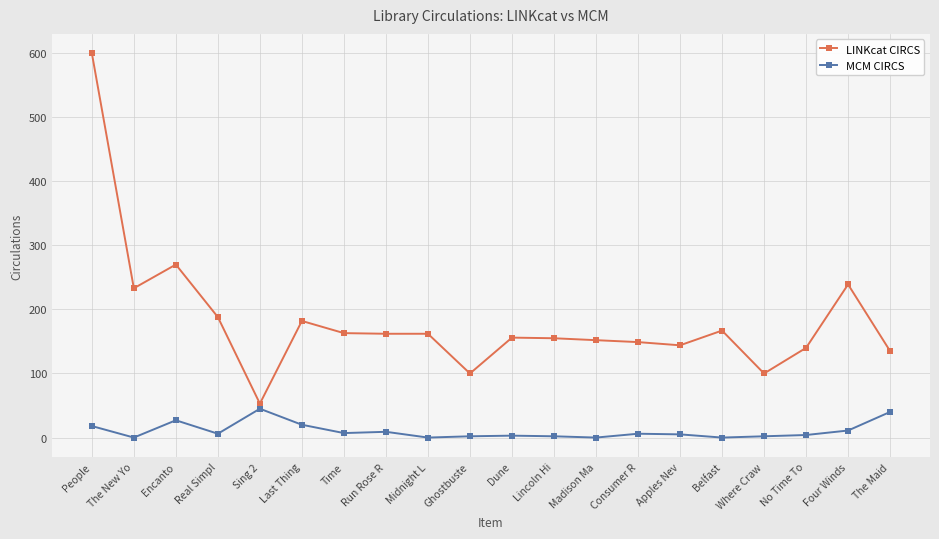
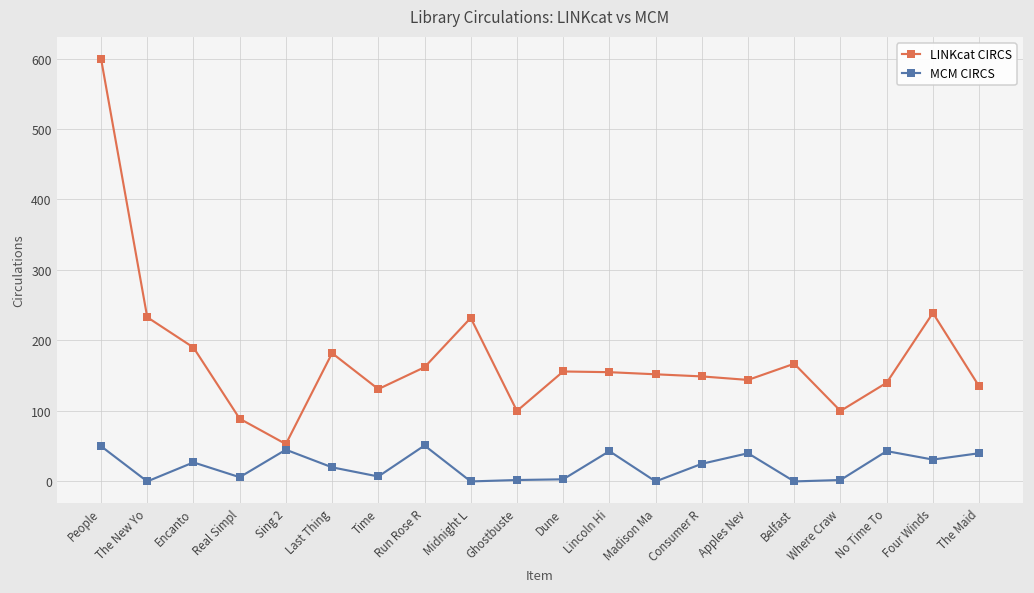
MCM CIRCS, People: 20 -> 50
LINKcat CIRCS, Encanto: 270 -> 190
LINKcat CIRCS, Real Simpl: 190 -> 90
LINKcat CIRCS, Time: 160 -> 130
MCM CIRCS, Run Rose R: 10 -> 50
LINKcat CIRCS, Midnight L: 160 -> 230
MCM CIRCS, Lincoln Hi: 0 -> 40
MCM CIRCS, Consumer R: 10 -> 30
MCM CIRCS, Apples Nev: 10 -> 40
MCM CIRCS, No Time To: 0 -> 40
MCM CIRCS, Four Winds: 10 -> 30
